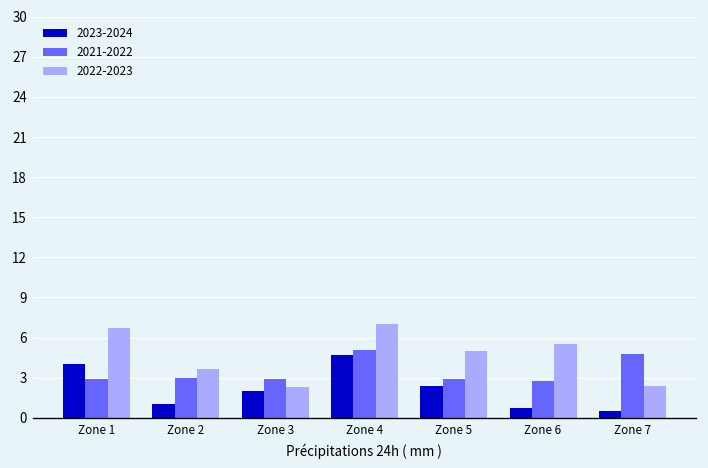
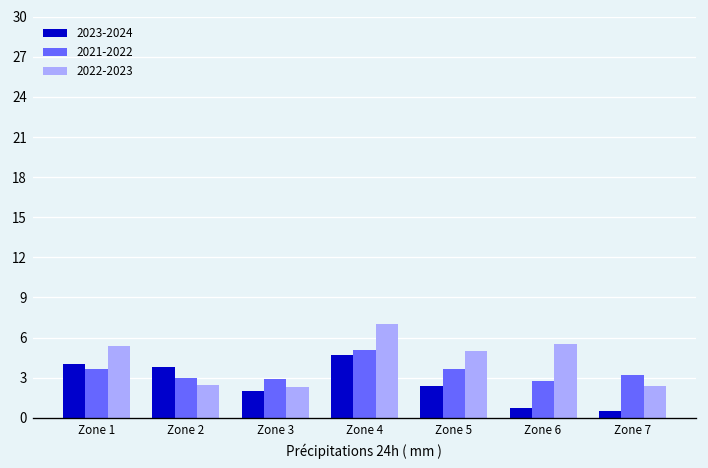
2021-2022, Zone 1: 2.9 -> 3.7
2022-2023, Zone 1: 6.7 -> 5.4
2023-2024, Zone 2: 1.0 -> 3.8
2022-2023, Zone 2: 3.7 -> 2.4
2021-2022, Zone 5: 2.9 -> 3.7
2021-2022, Zone 7: 4.8 -> 3.2
